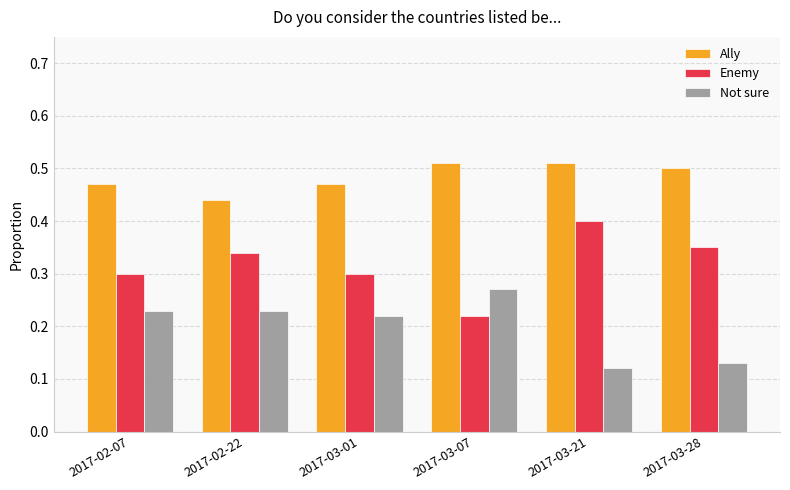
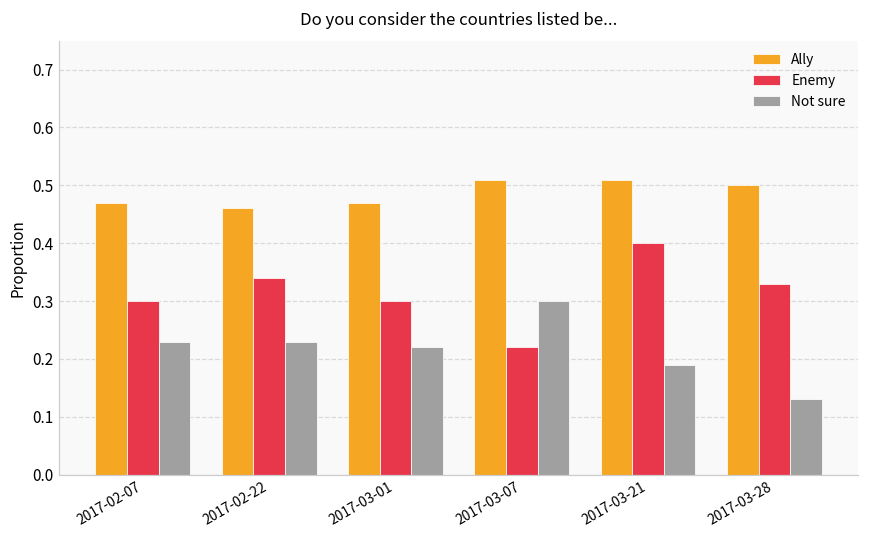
Ally, 2017-02-22: 0.44 -> 0.46
Not sure, 2017-03-07: 0.27 -> 0.30
Not sure, 2017-03-21: 0.12 -> 0.19
Enemy, 2017-03-28: 0.35 -> 0.33
